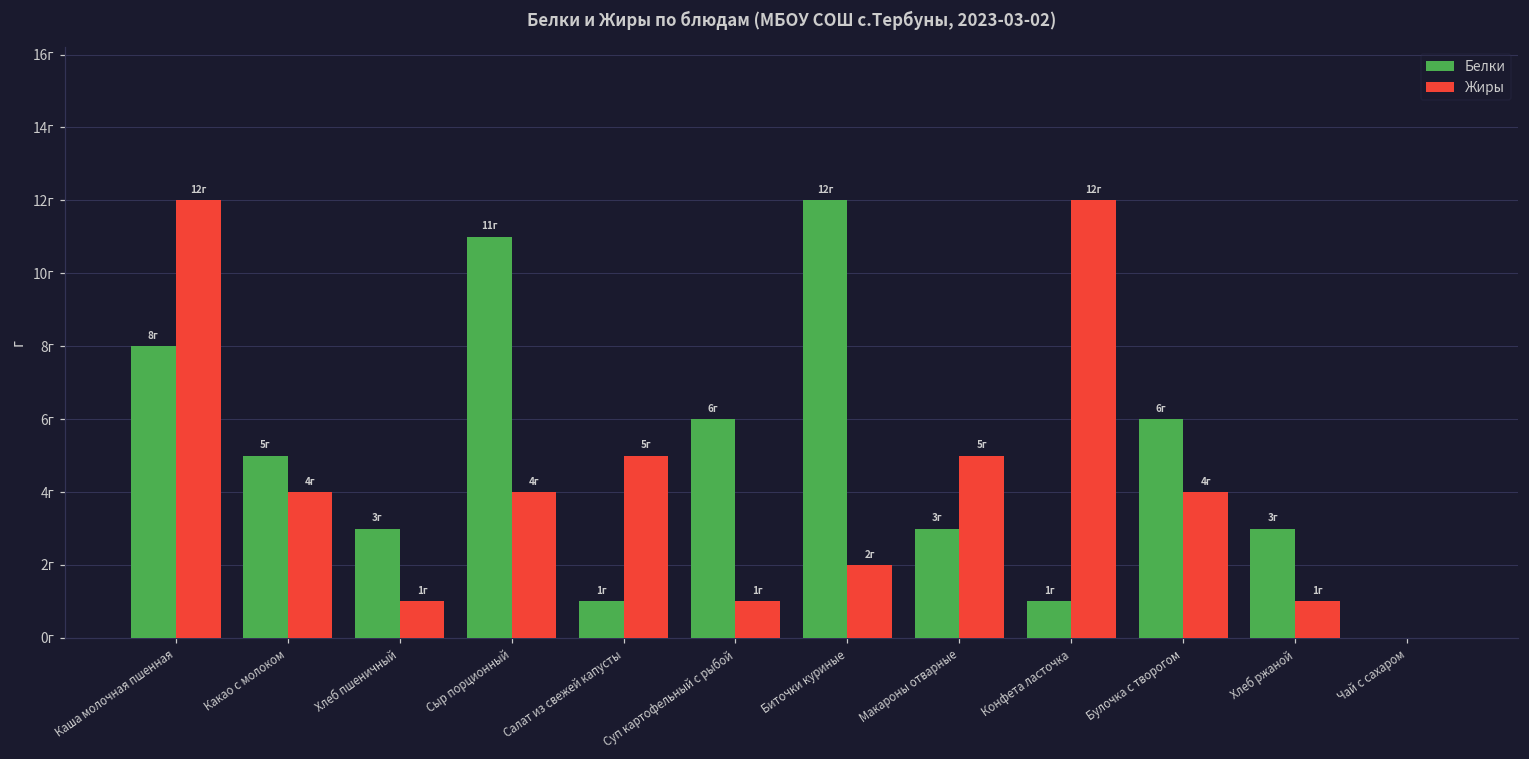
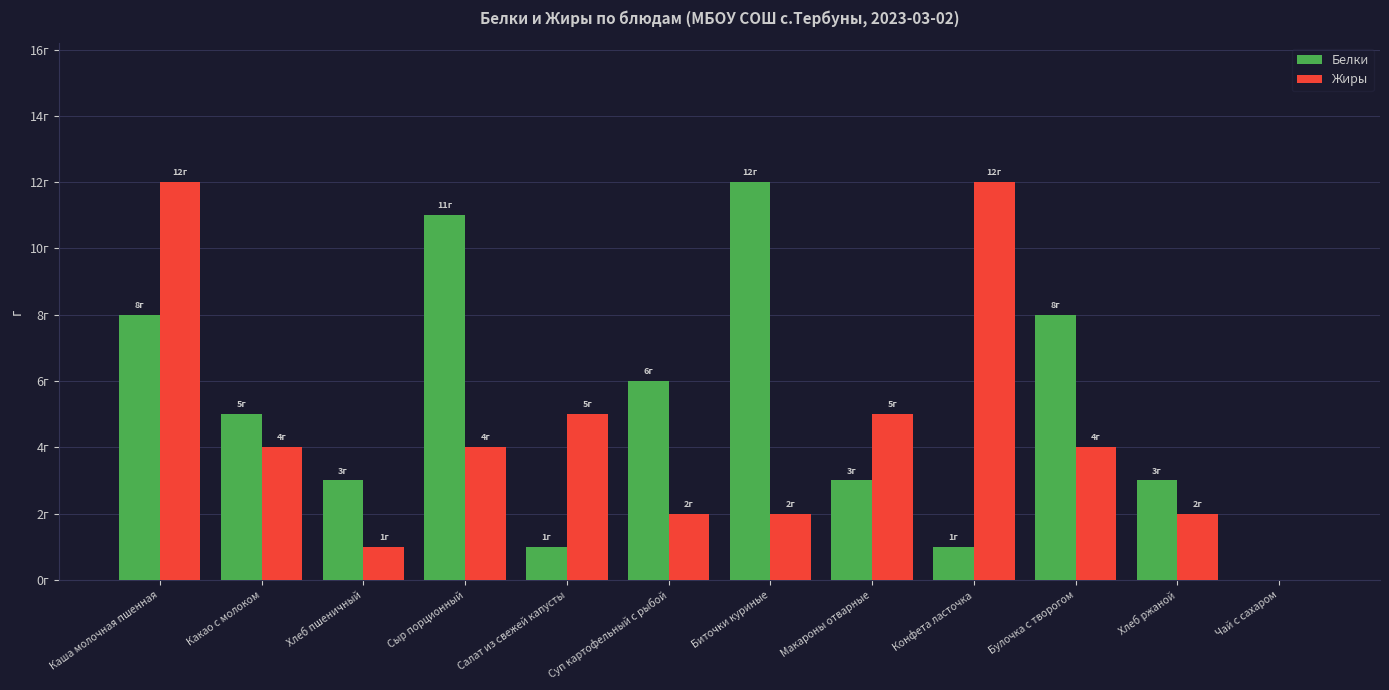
Жиры, Суп картофельный с рыбой: 1г -> 2г
Белки, Булочка с творогом: 6г -> 8г
Жиры, Хлеб ржаной: 1г -> 2г
